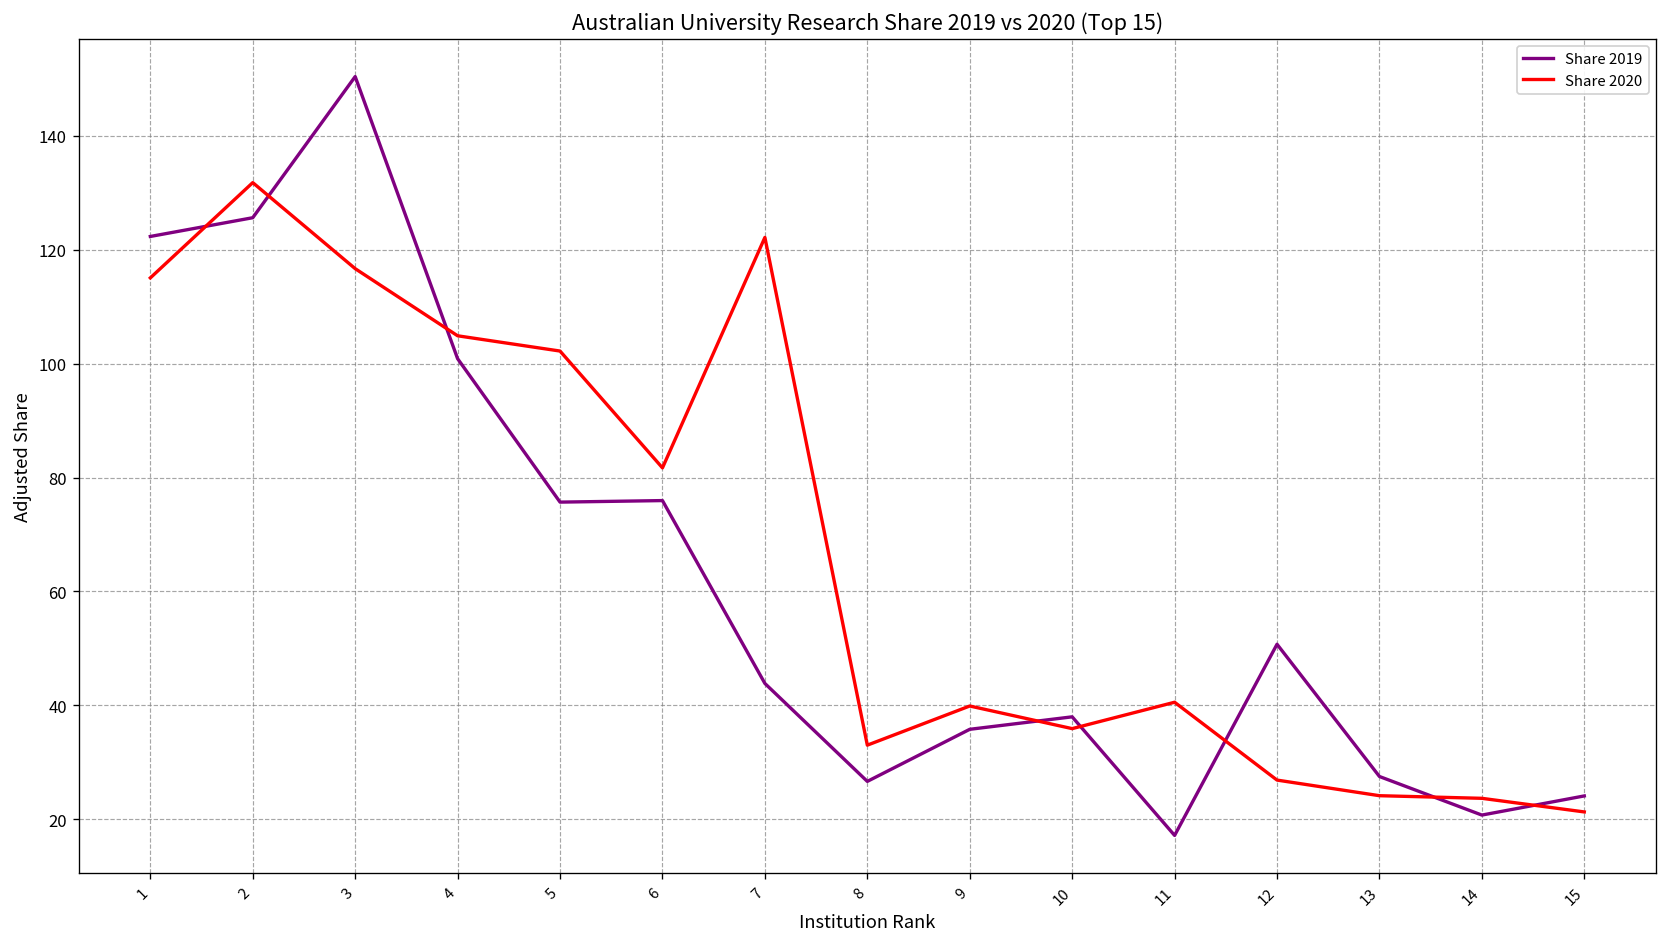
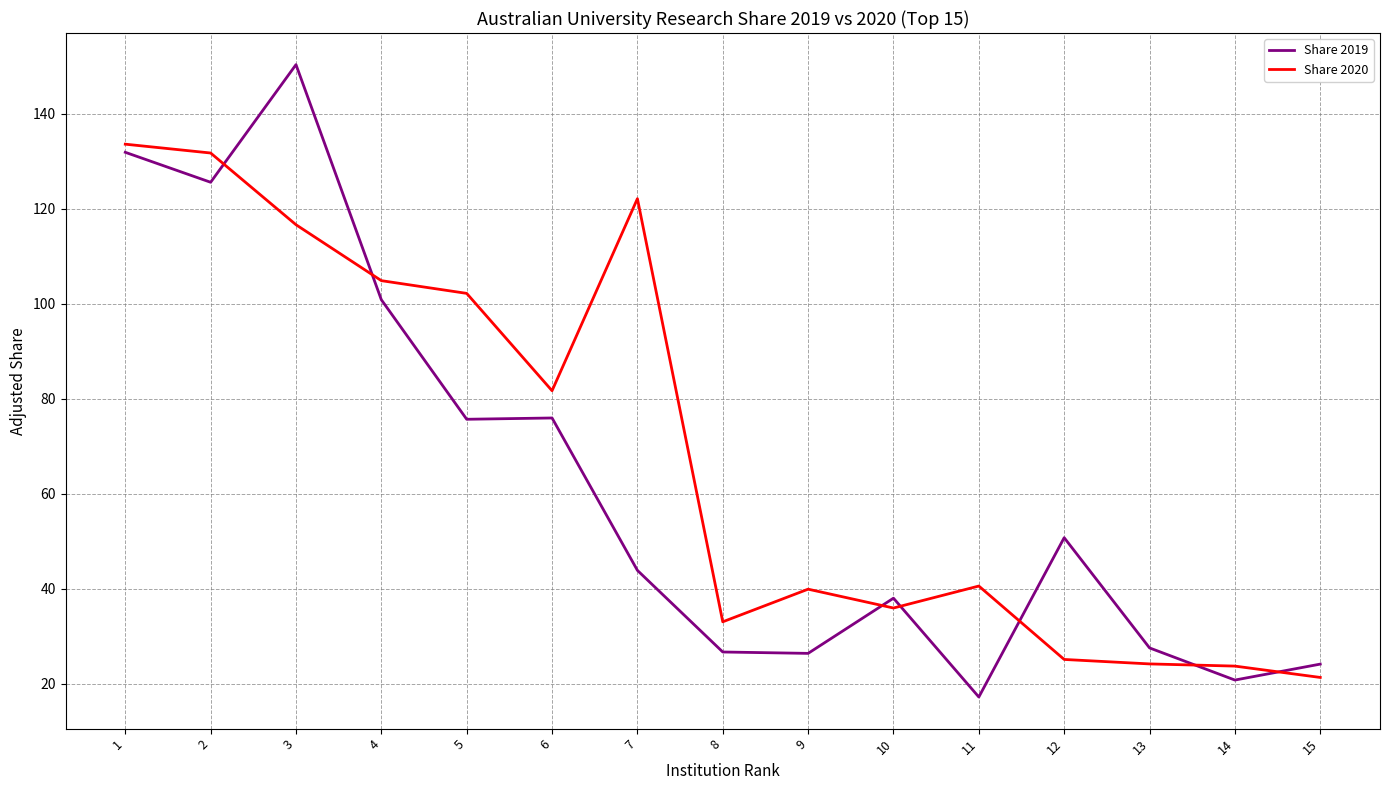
Share 2019, 1: 122 -> 132
Share 2020, 1: 115 -> 134
Share 2019, 9: 36 -> 26
Share 2020, 12: 27 -> 25
